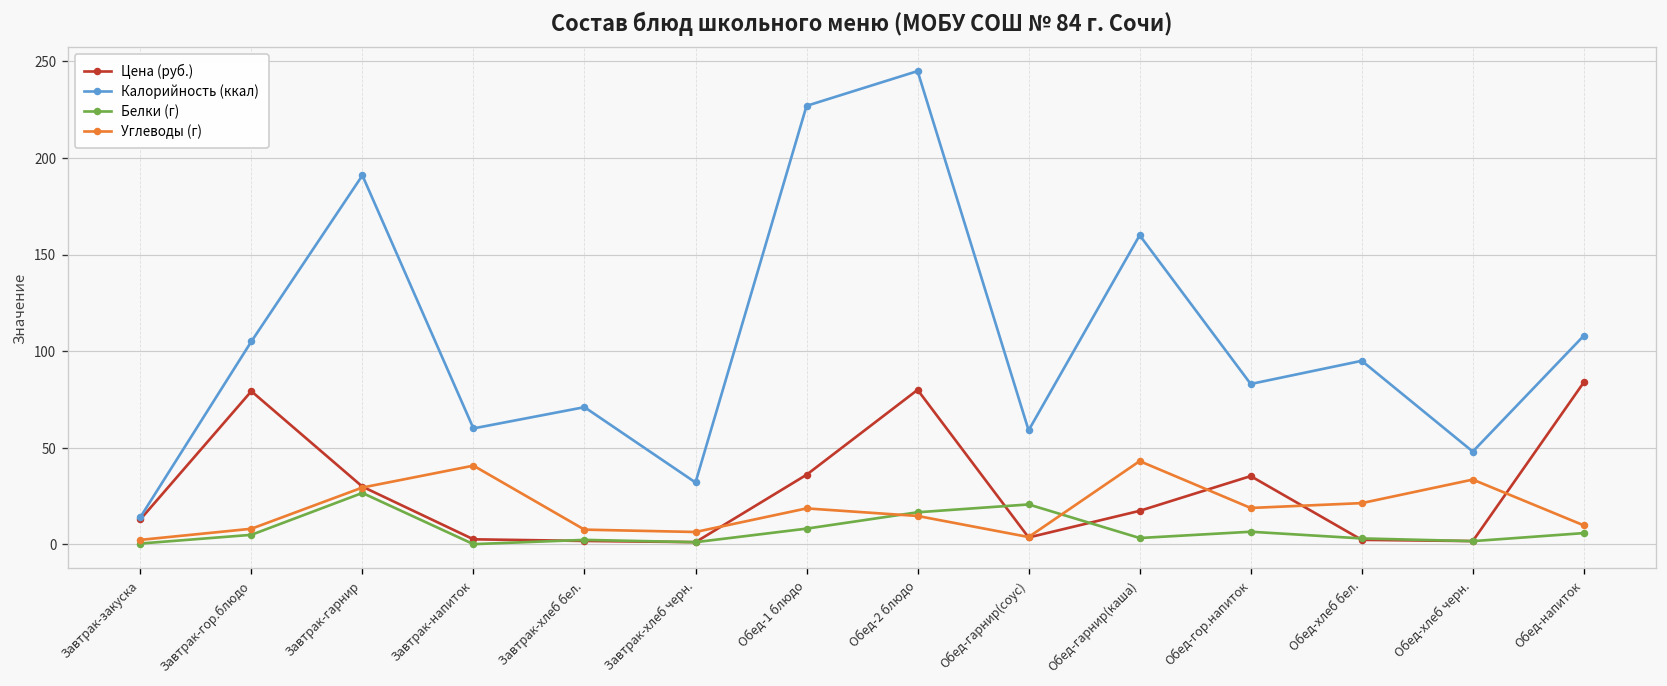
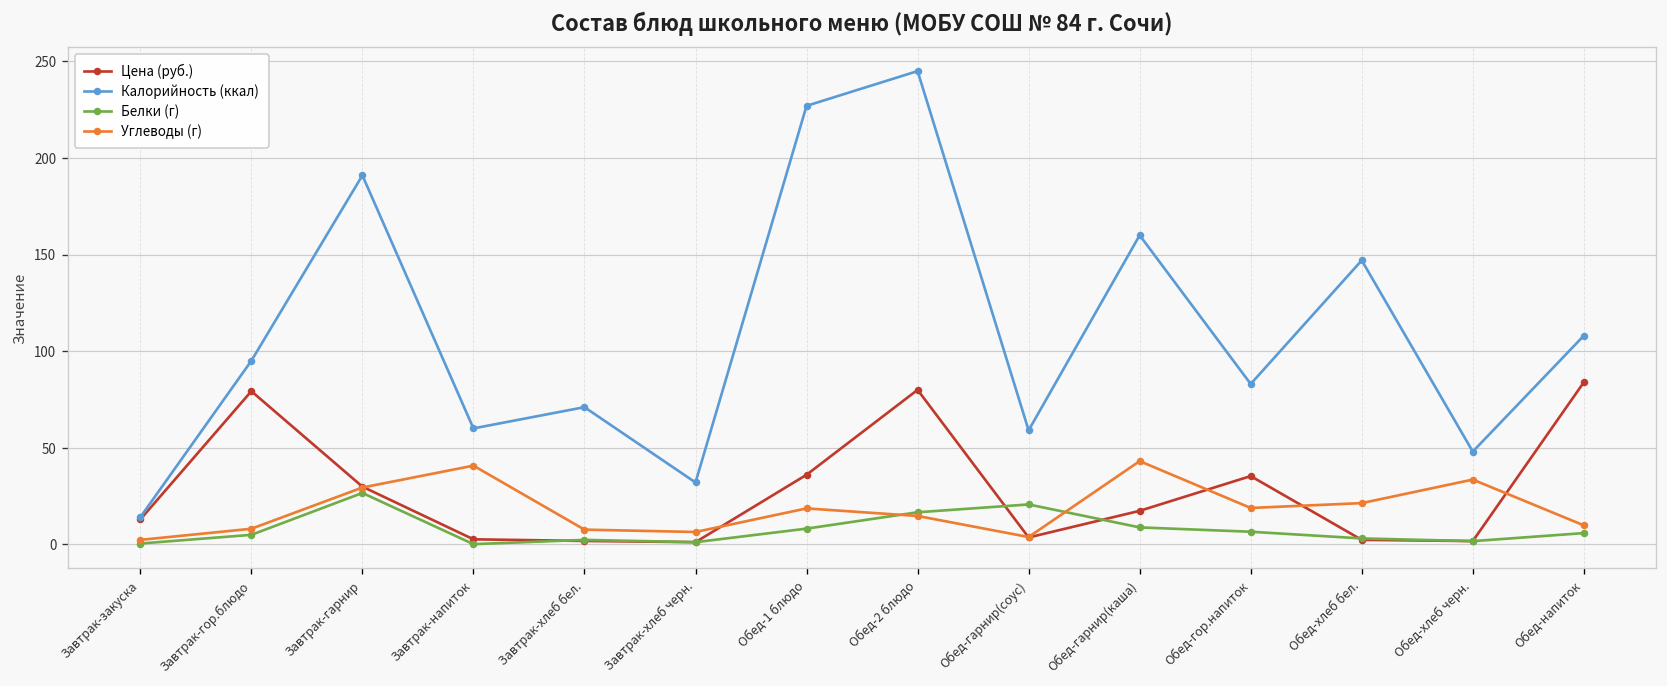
Калорийность (ккал), Завтрак-гор.блюдо: 105 -> 95
Белки (г), Обед-гарнир(каша): 3 -> 9
Калорийность (ккал), Обед-хлеб бел.: 95 -> 147
